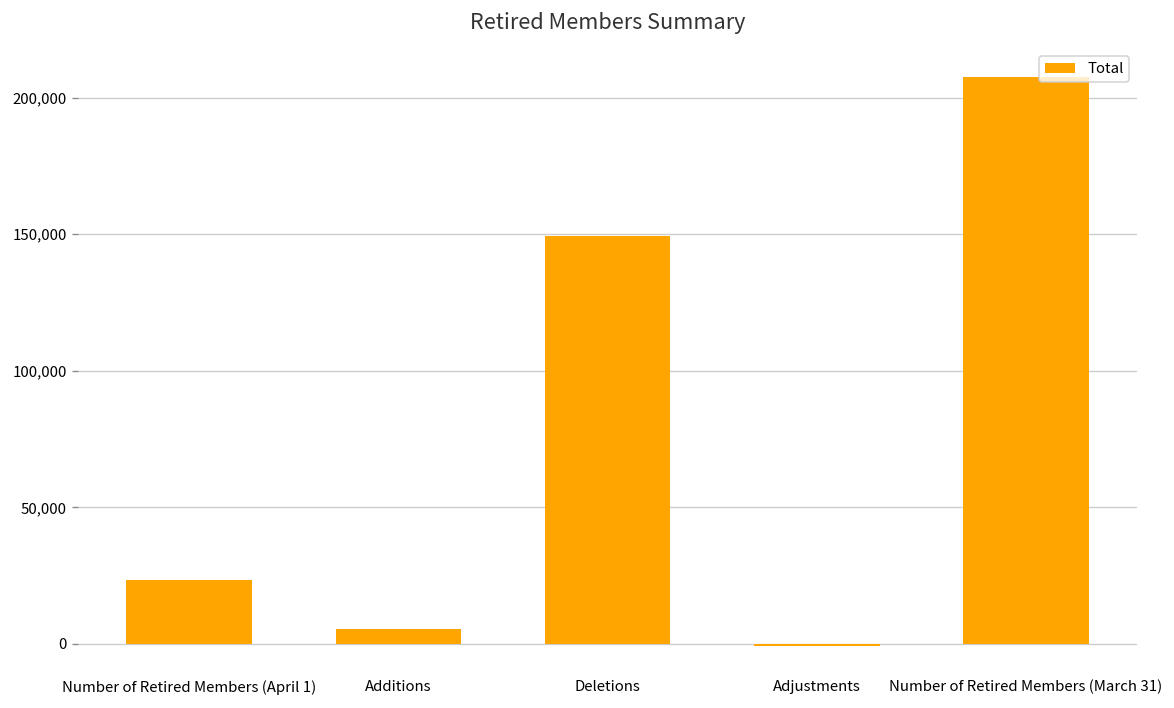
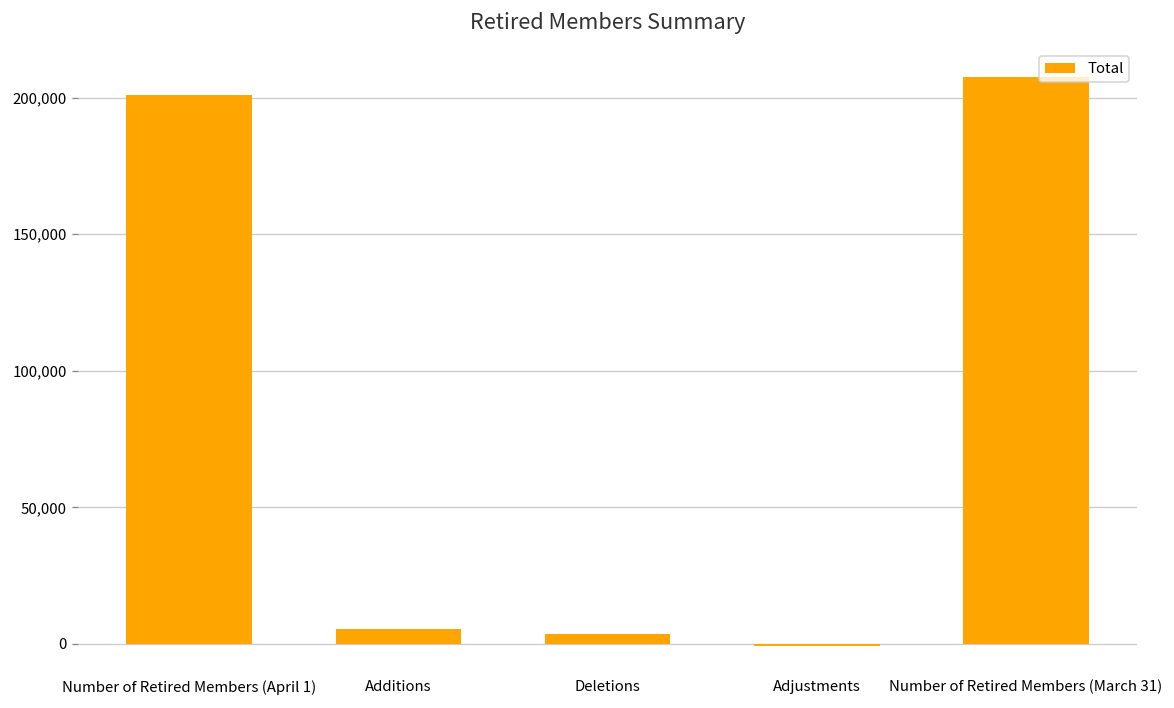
Number of Retired Members (April 1): 23,000 -> 201,000
Deletions: 149,000 -> 4,000
